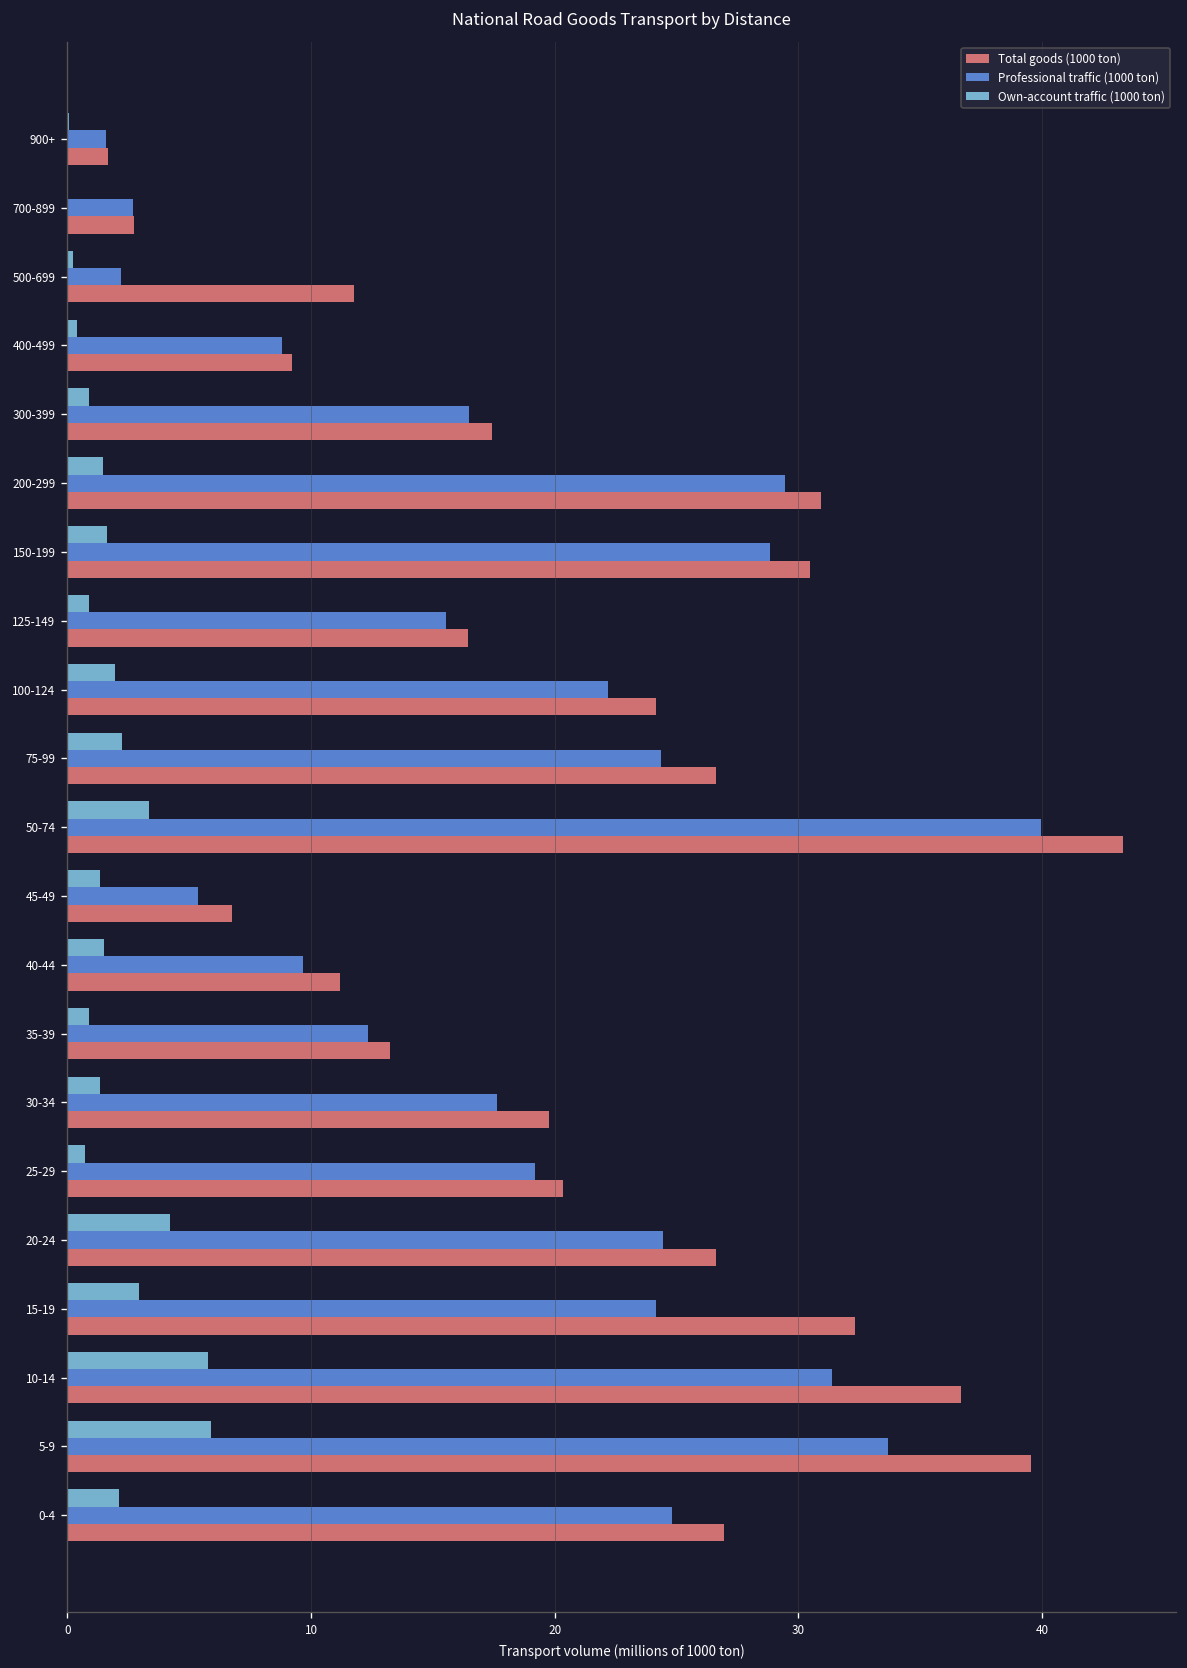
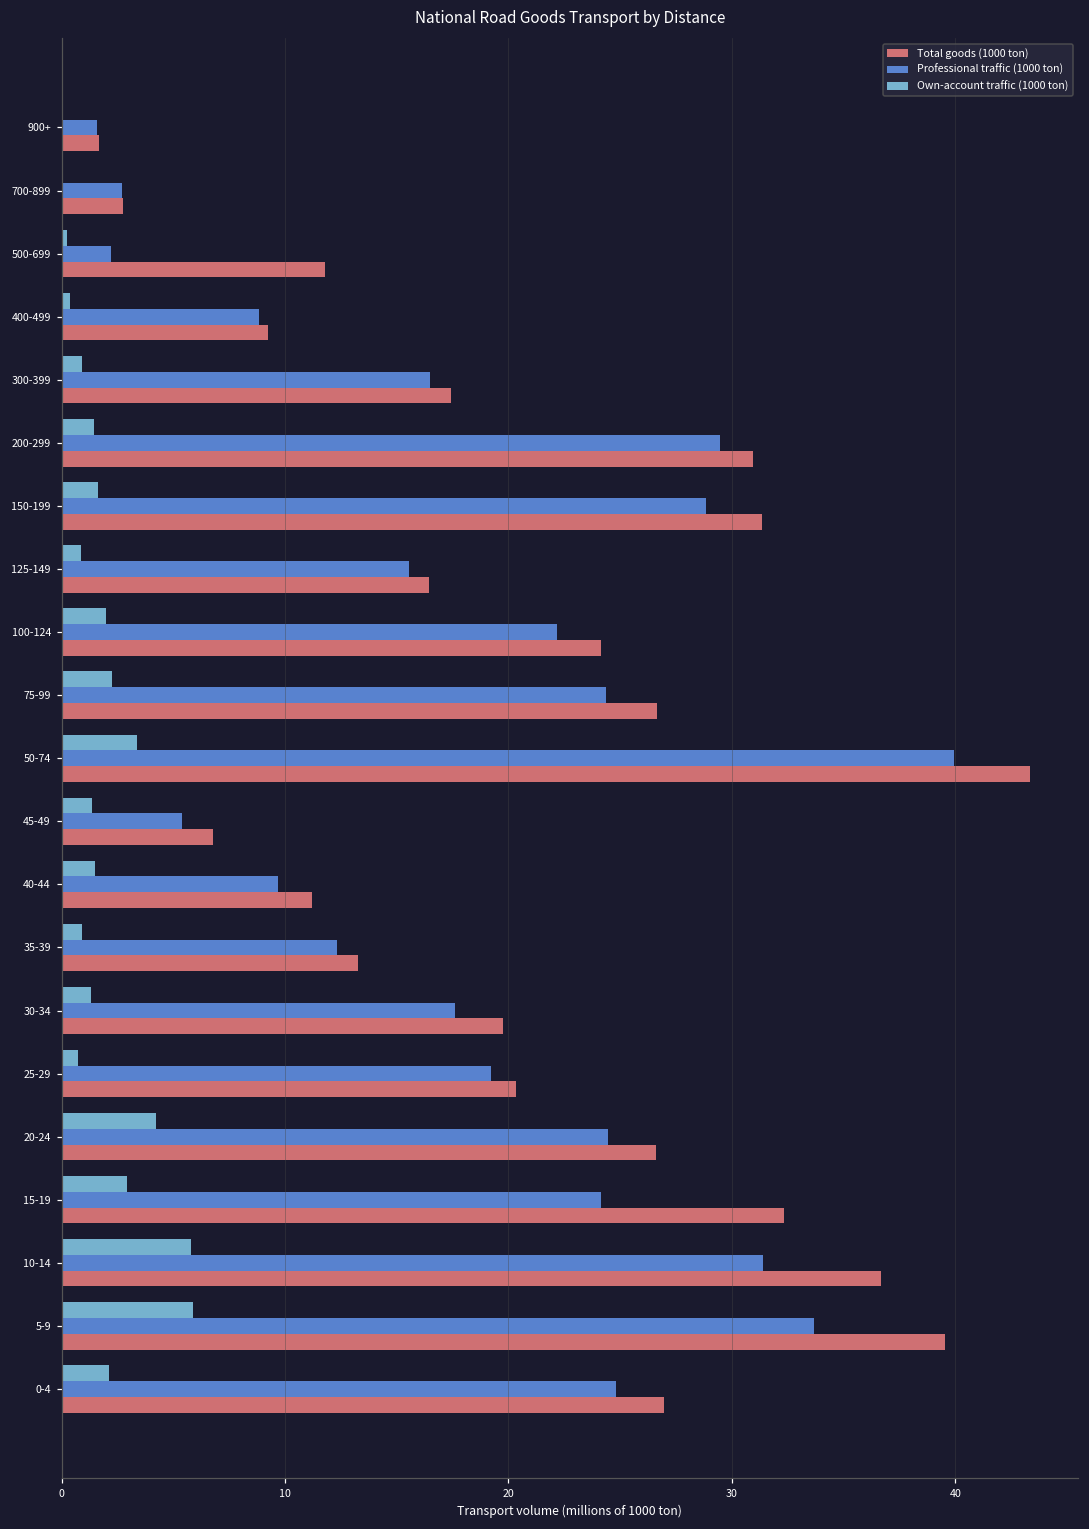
Total goods (1000 ton), 150-199: 30.5 -> 31.4
